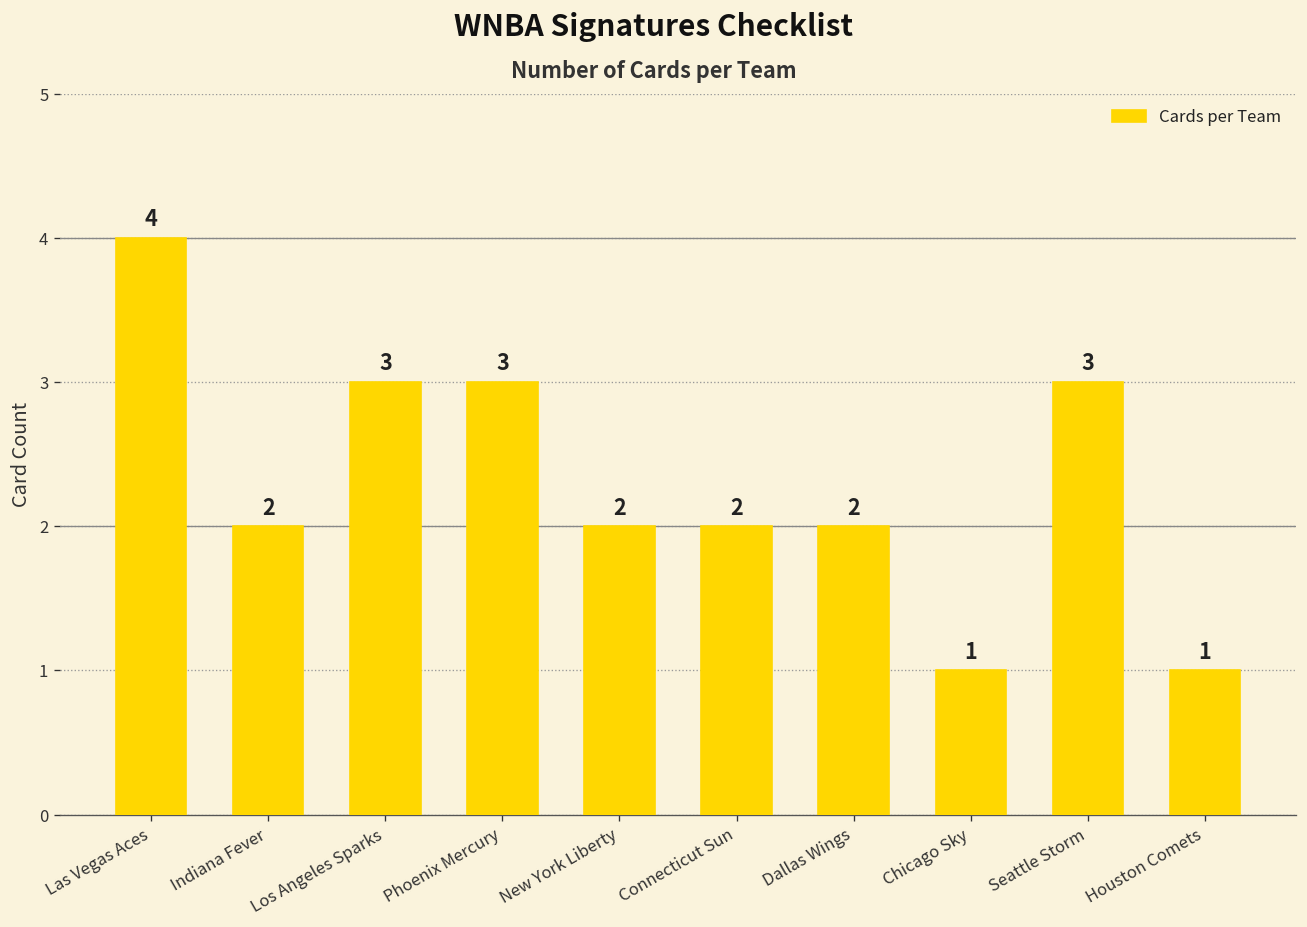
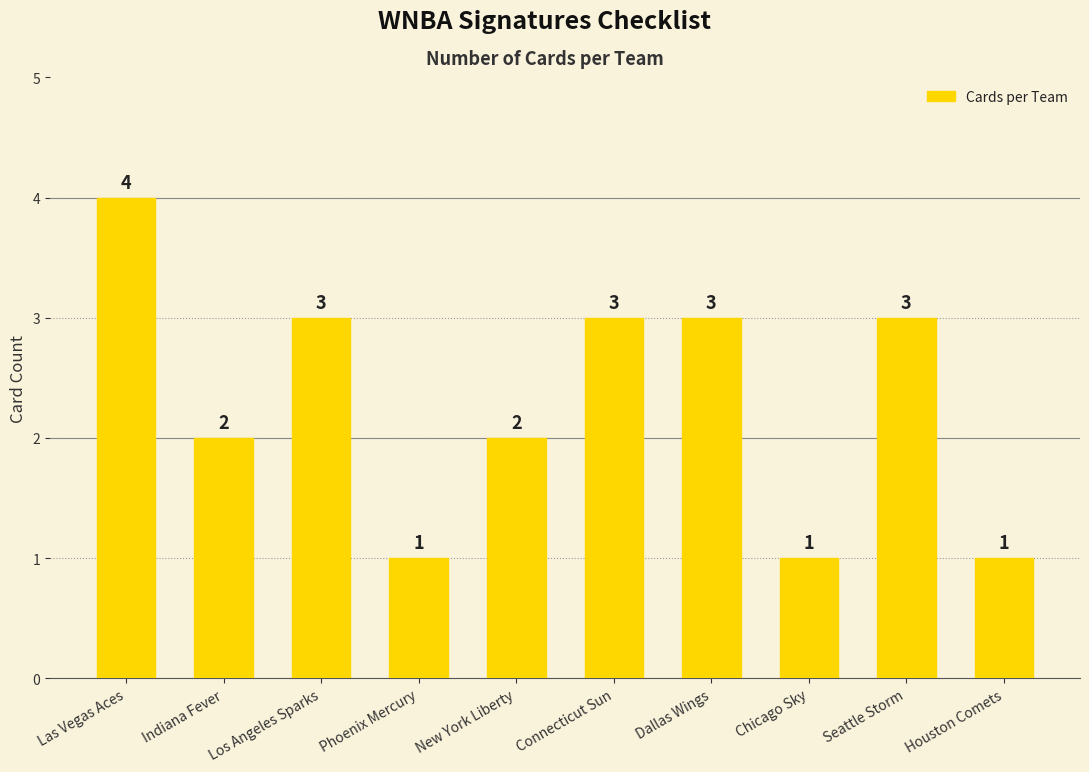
Phoenix Mercury: 3 -> 1
Connecticut Sun: 2 -> 3
Dallas Wings: 2 -> 3
